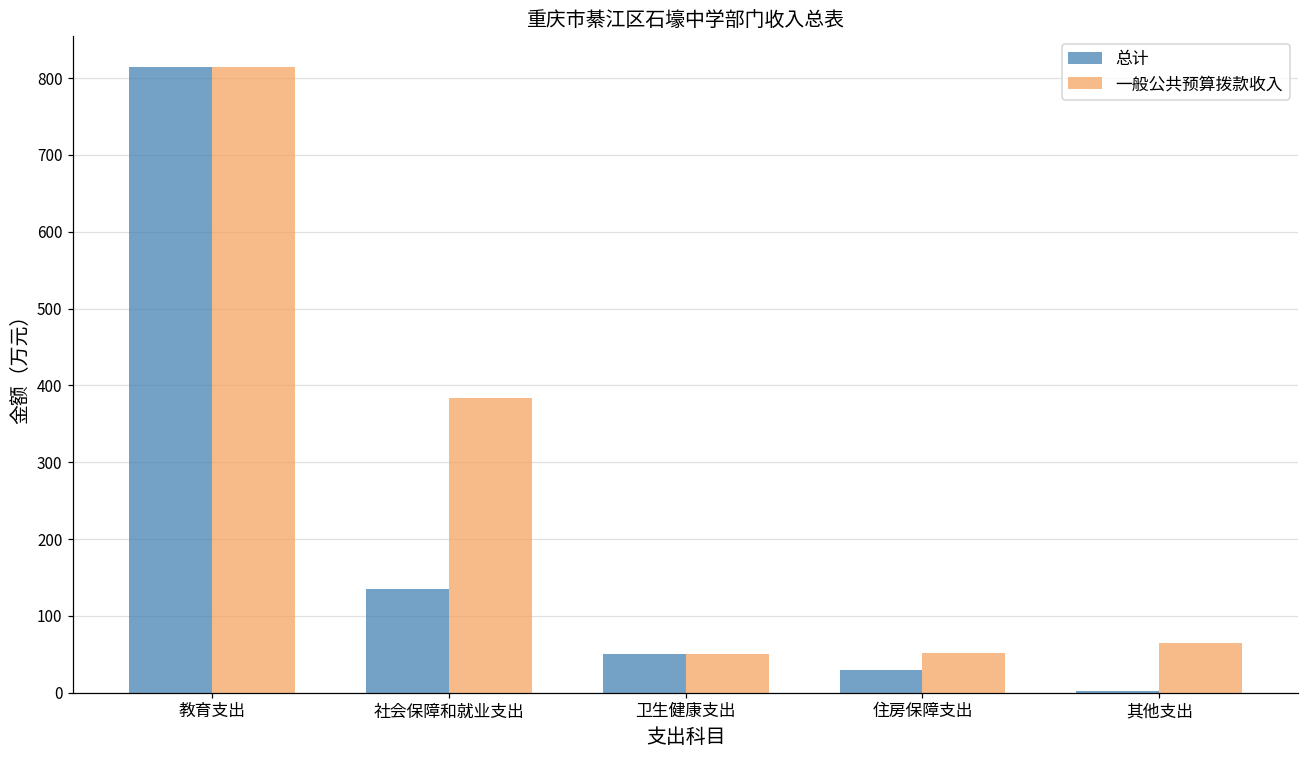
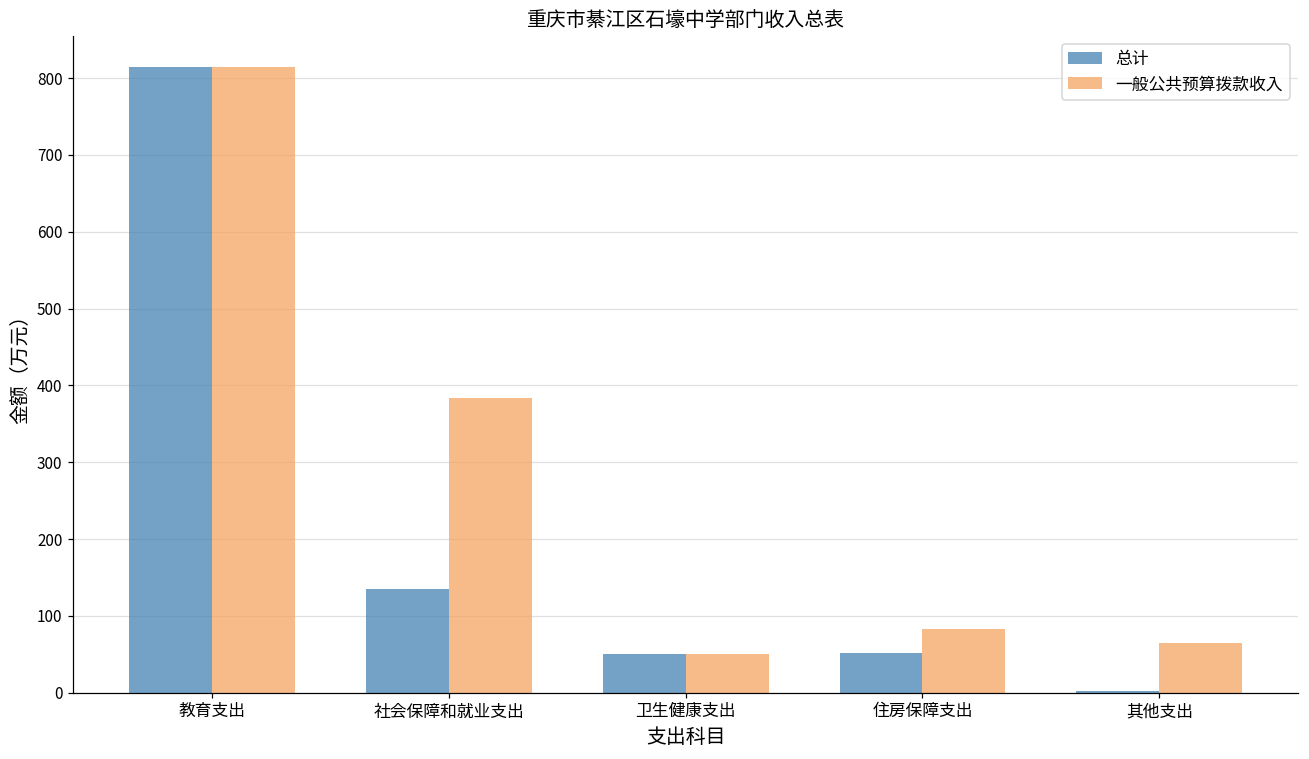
总计, 住房保障支出: 30 -> 50
一般公共预算拨款收入, 住房保障支出: 50 -> 80
